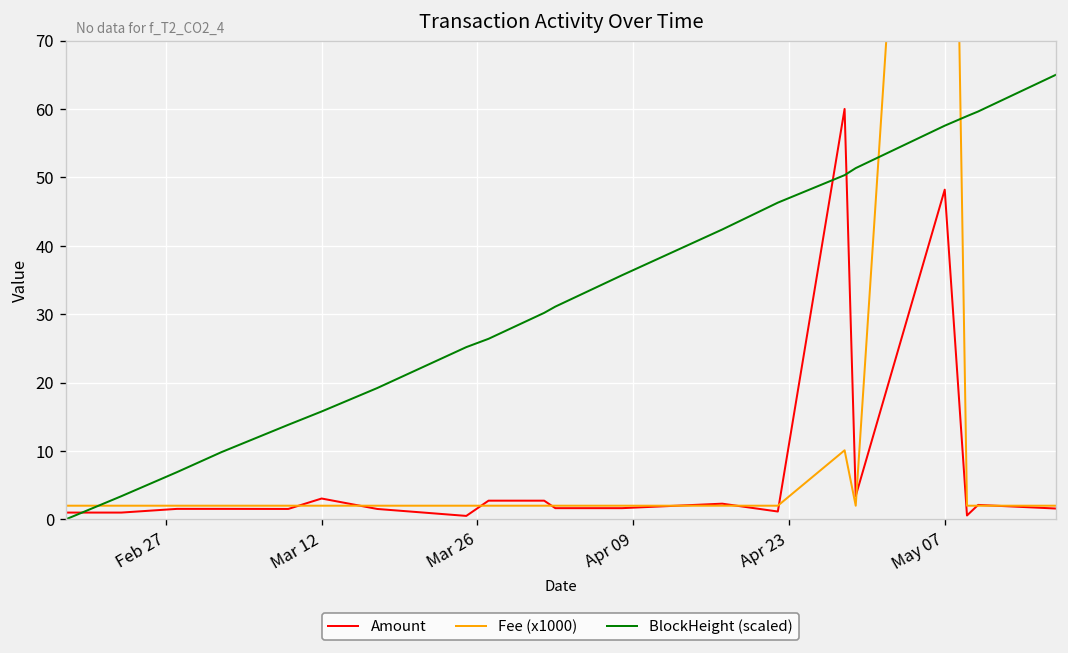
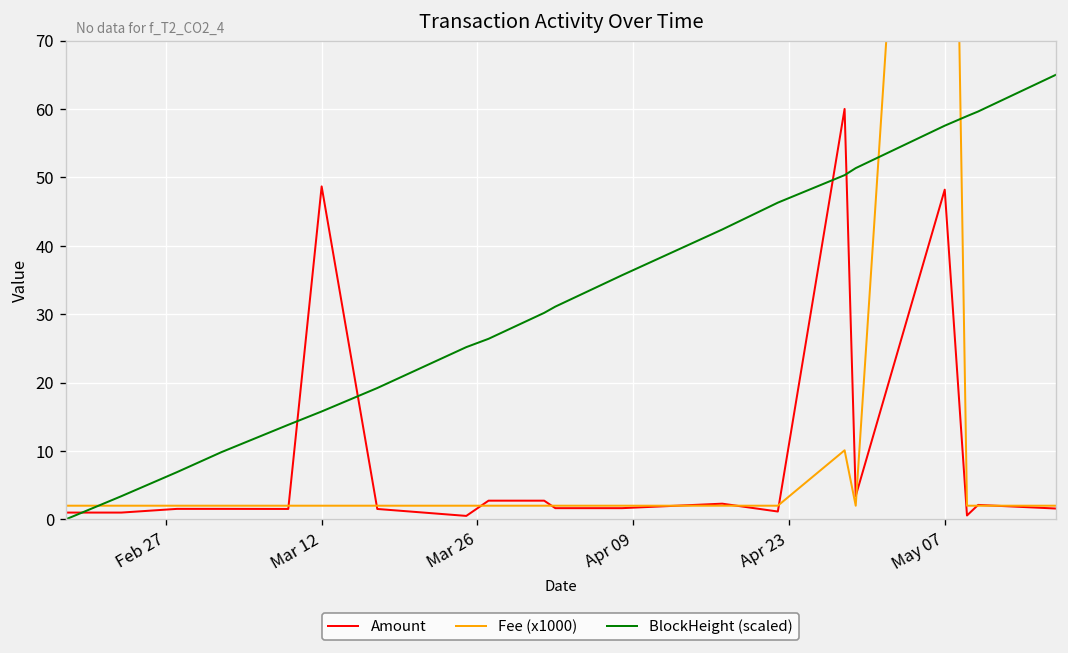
Amount, Mar 12: 3 -> 49
